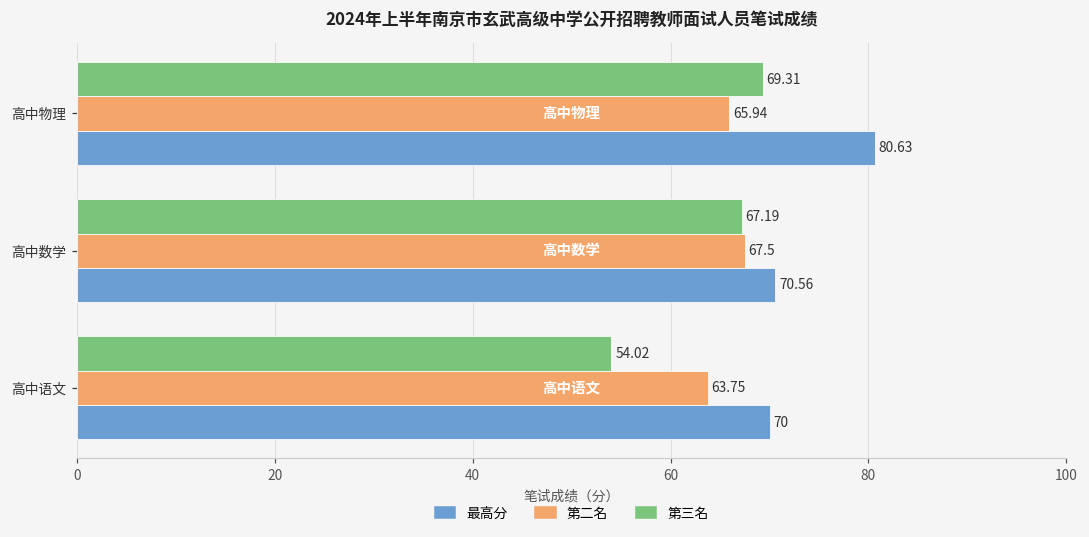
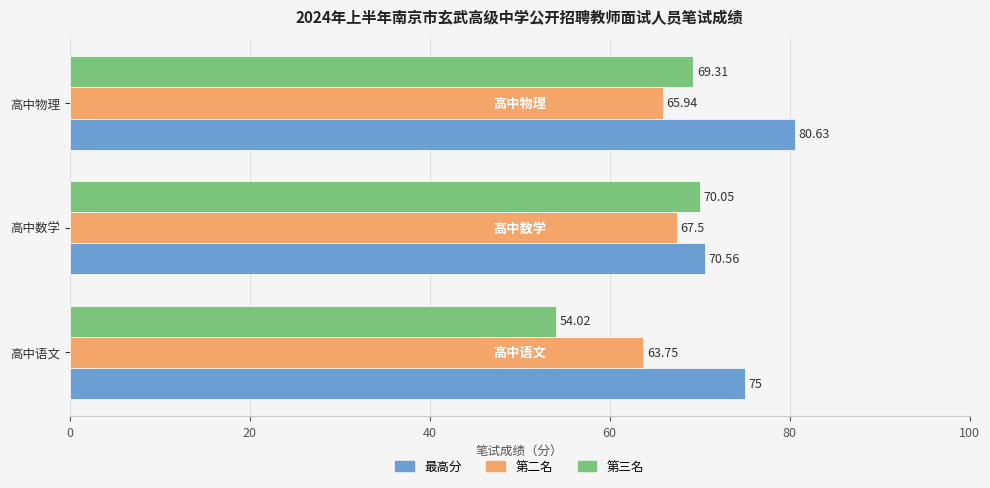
第三名, 高中数学: 67.19 -> 70.05
最高分, 高中语文: 70 -> 75
